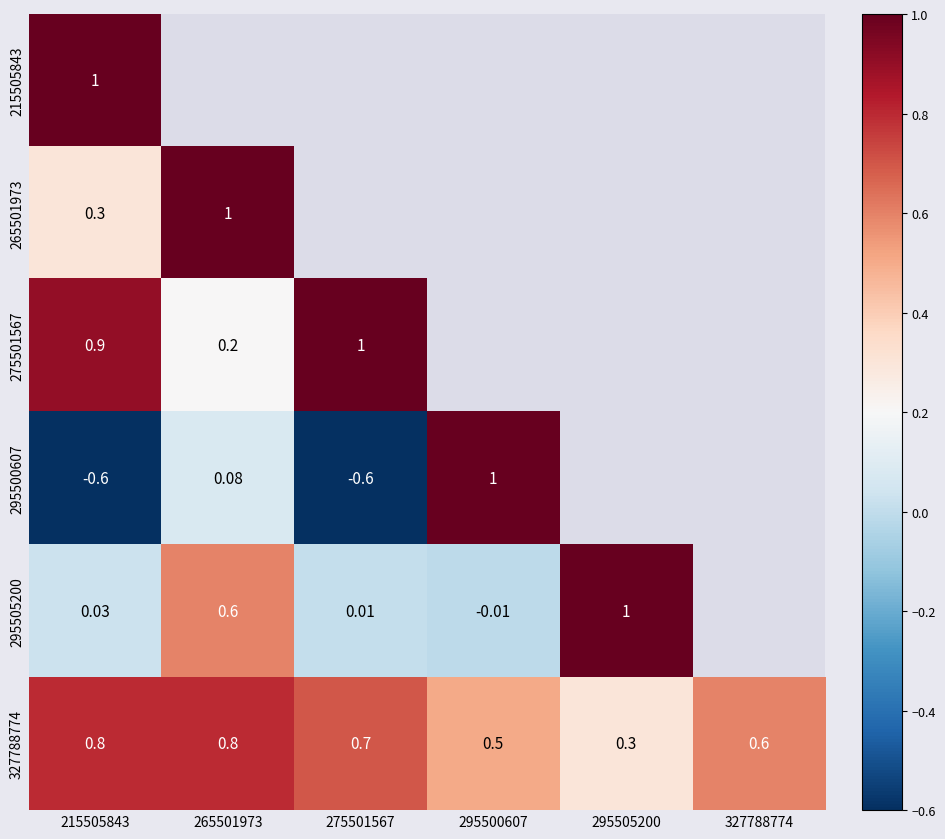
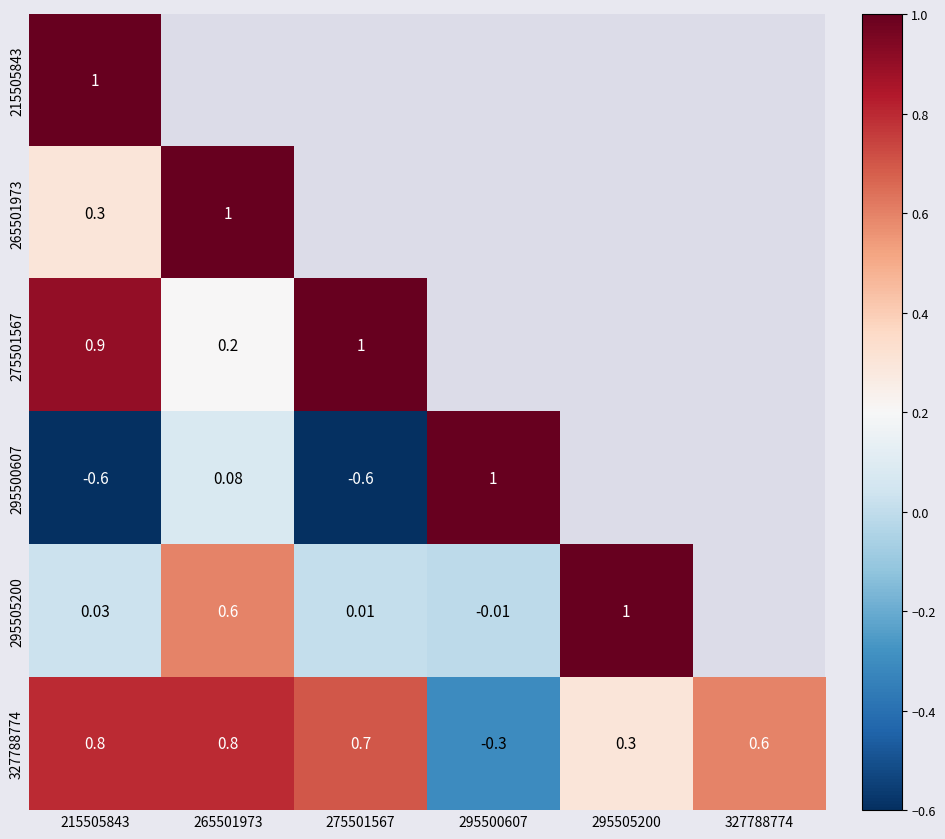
327788774, 295500607: 0.5 -> -0.3
